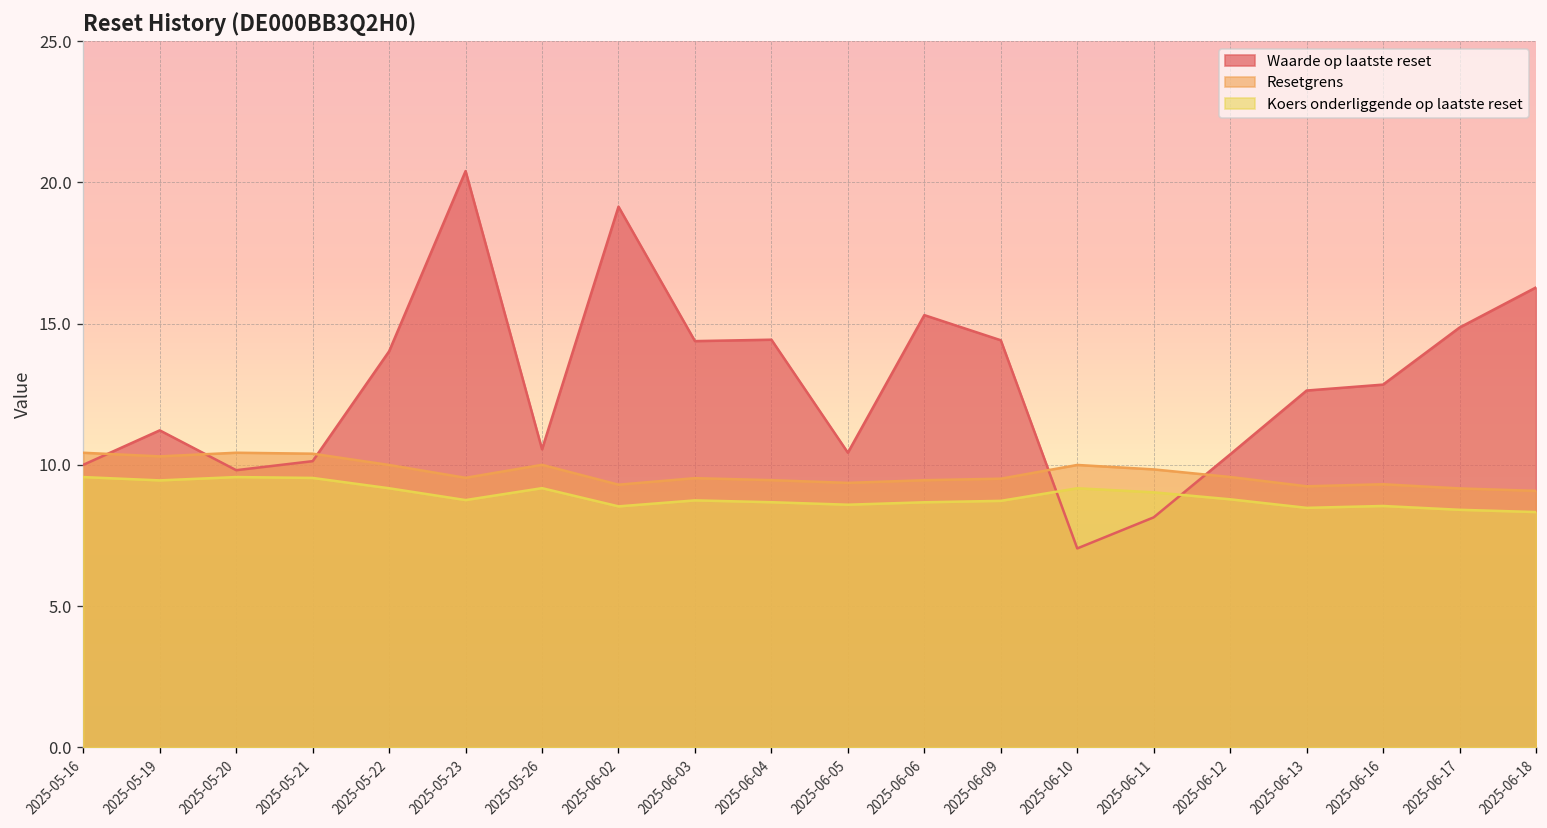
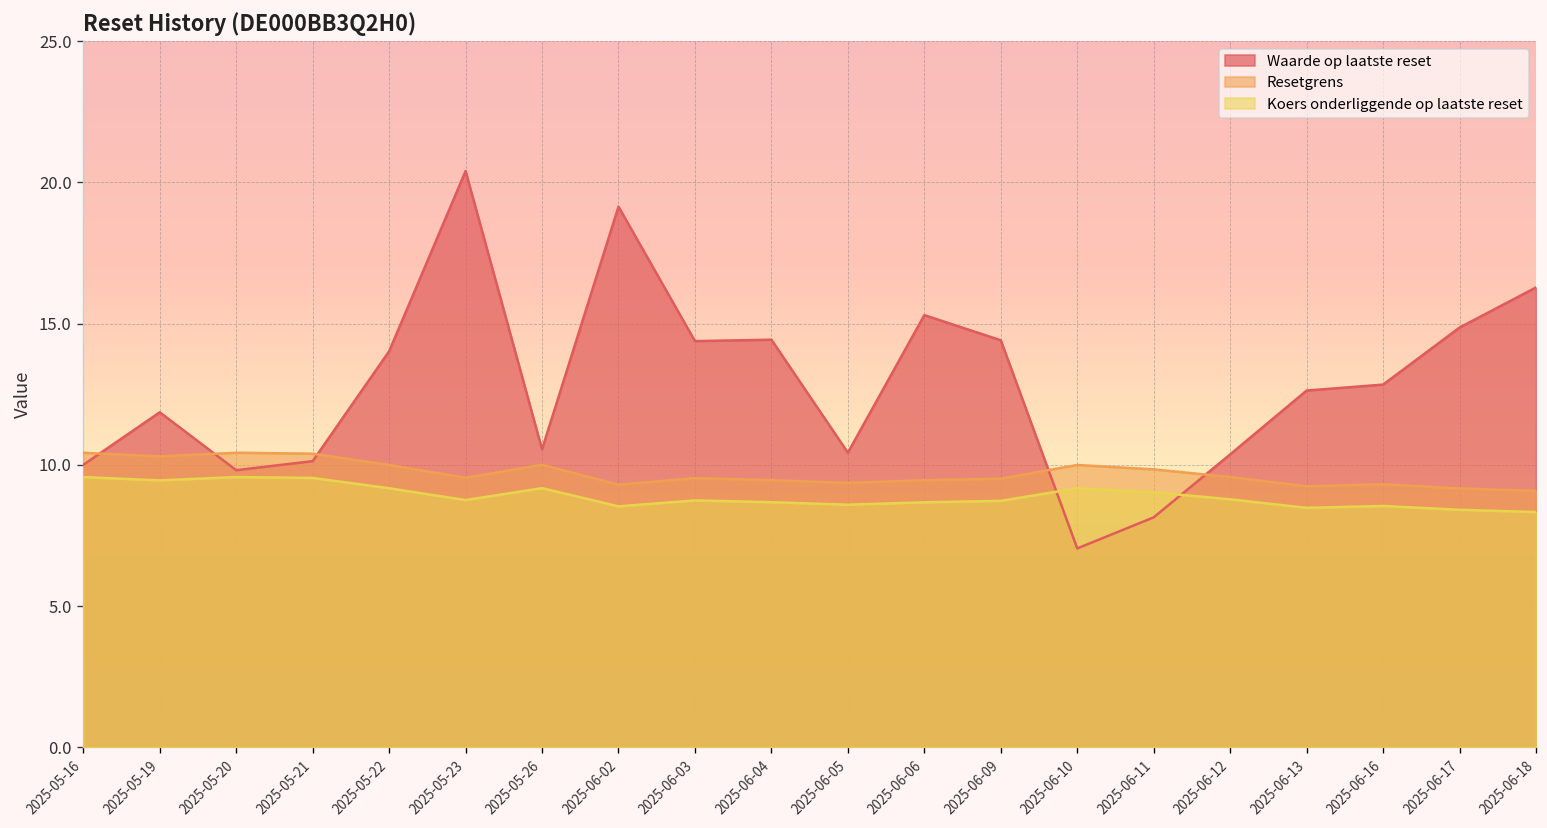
Waarde op laatste reset, 2025-05-19: 11.2 -> 11.9
